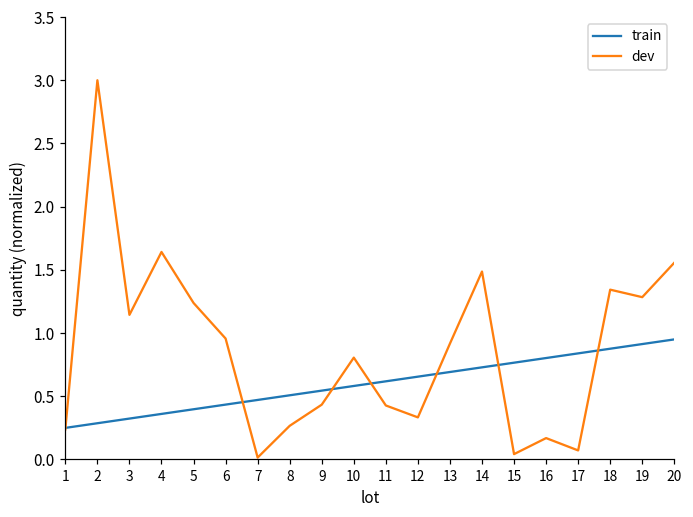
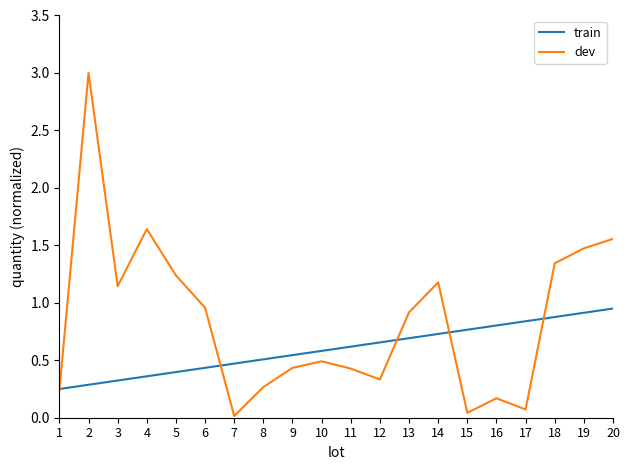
dev, 10: 0.81 -> 0.49
dev, 14: 1.49 -> 1.18
dev, 19: 1.28 -> 1.47
